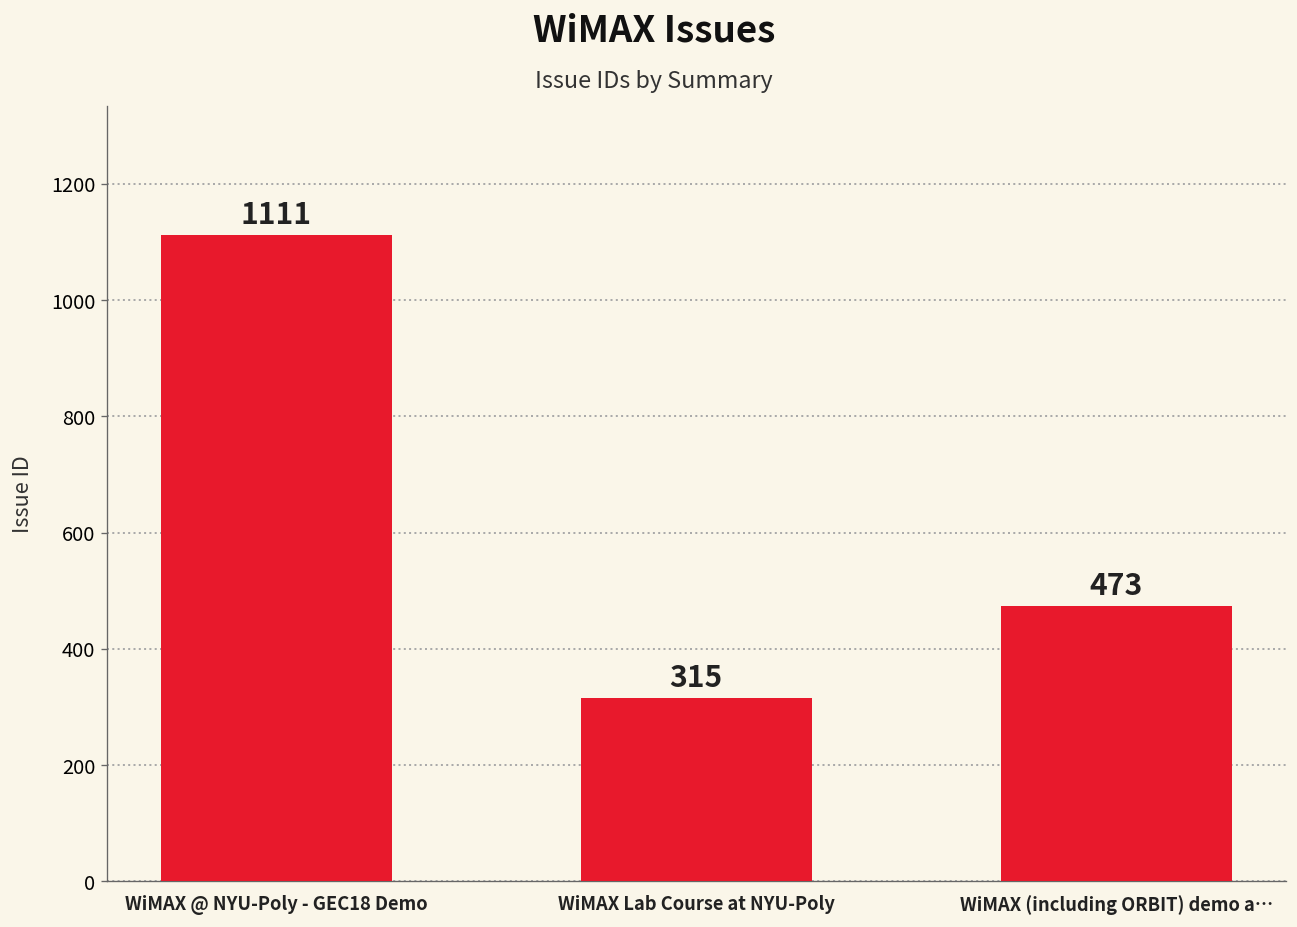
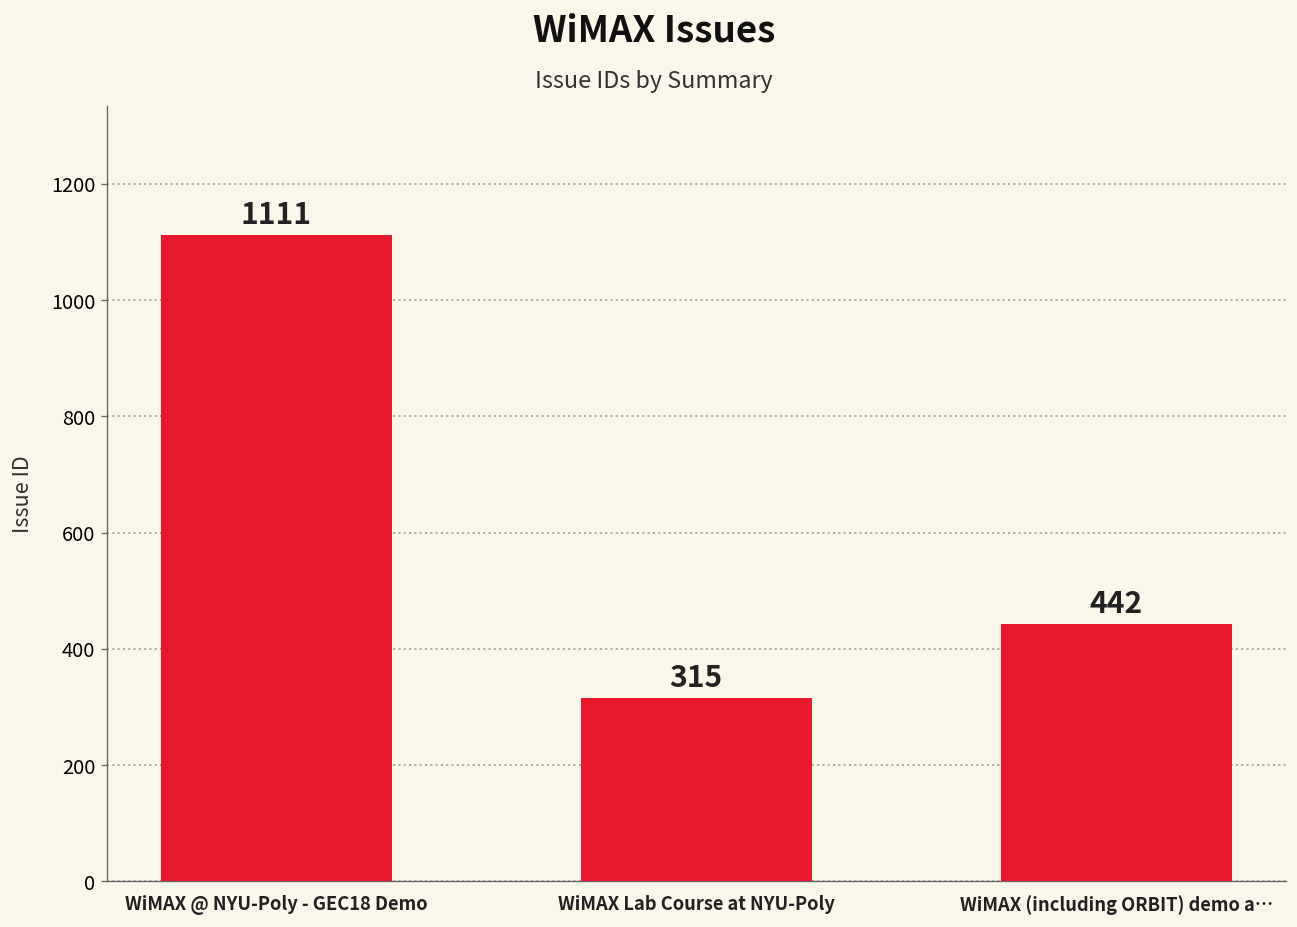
WiMAX (including ORBIT) demo a…: 473 -> 442
